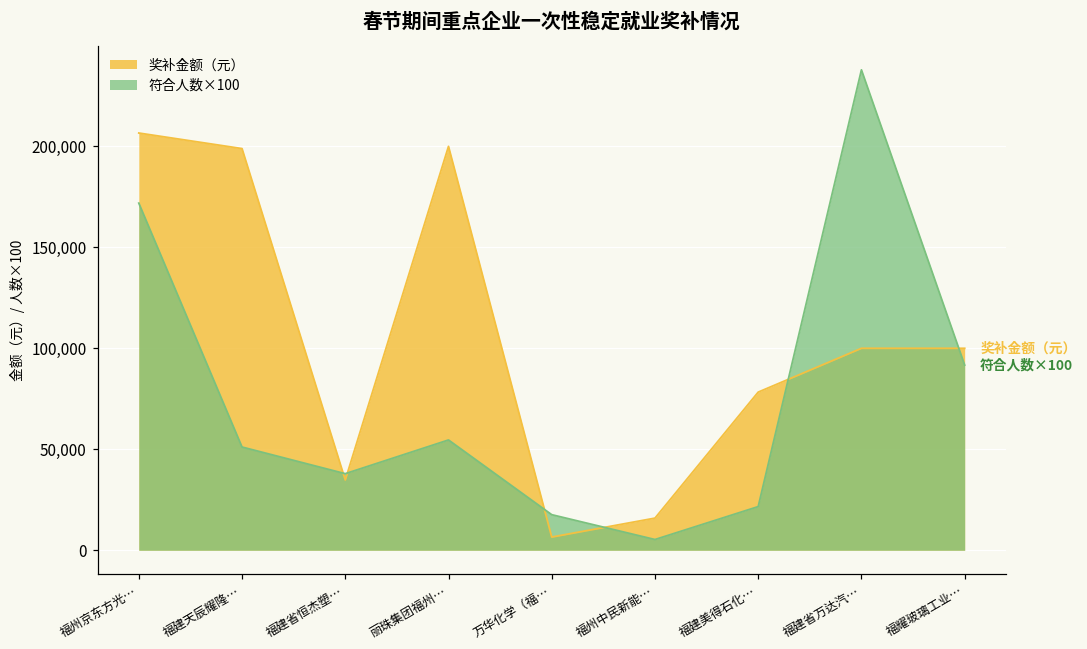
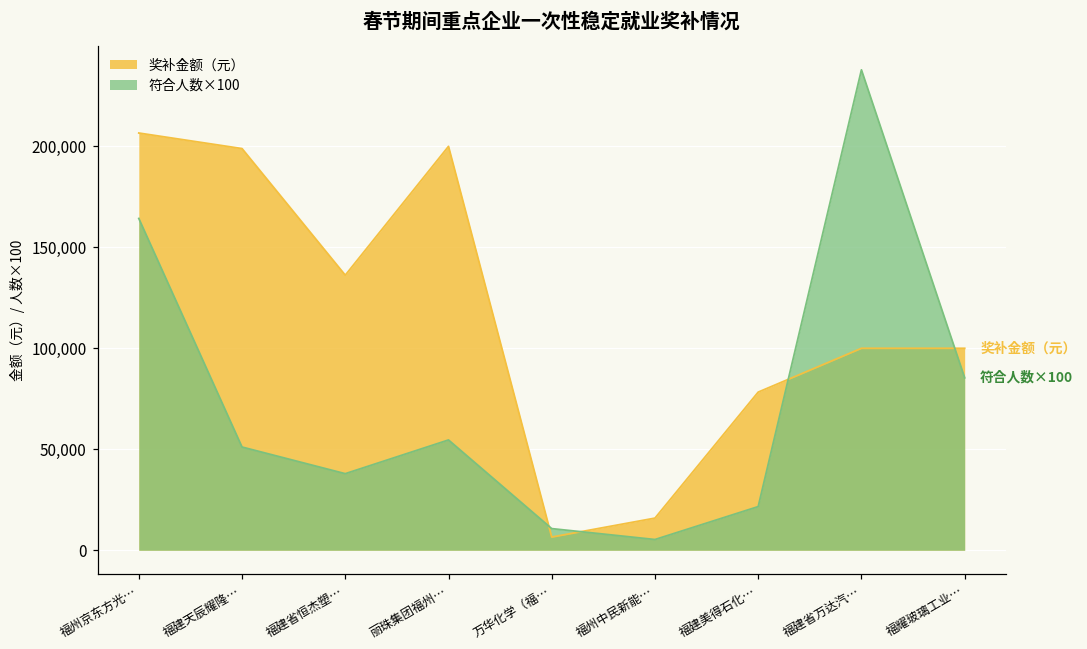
符合人数×100, 福州京东方光…: 172,000 -> 164,000
奖补金额（元）, 福建省恒杰塑…: 35,000 -> 136,000
符合人数×100, 万华化学（福…: 18,000 -> 11,000
符合人数×100, 福耀玻璃工业…: 92,000 -> 85,000
